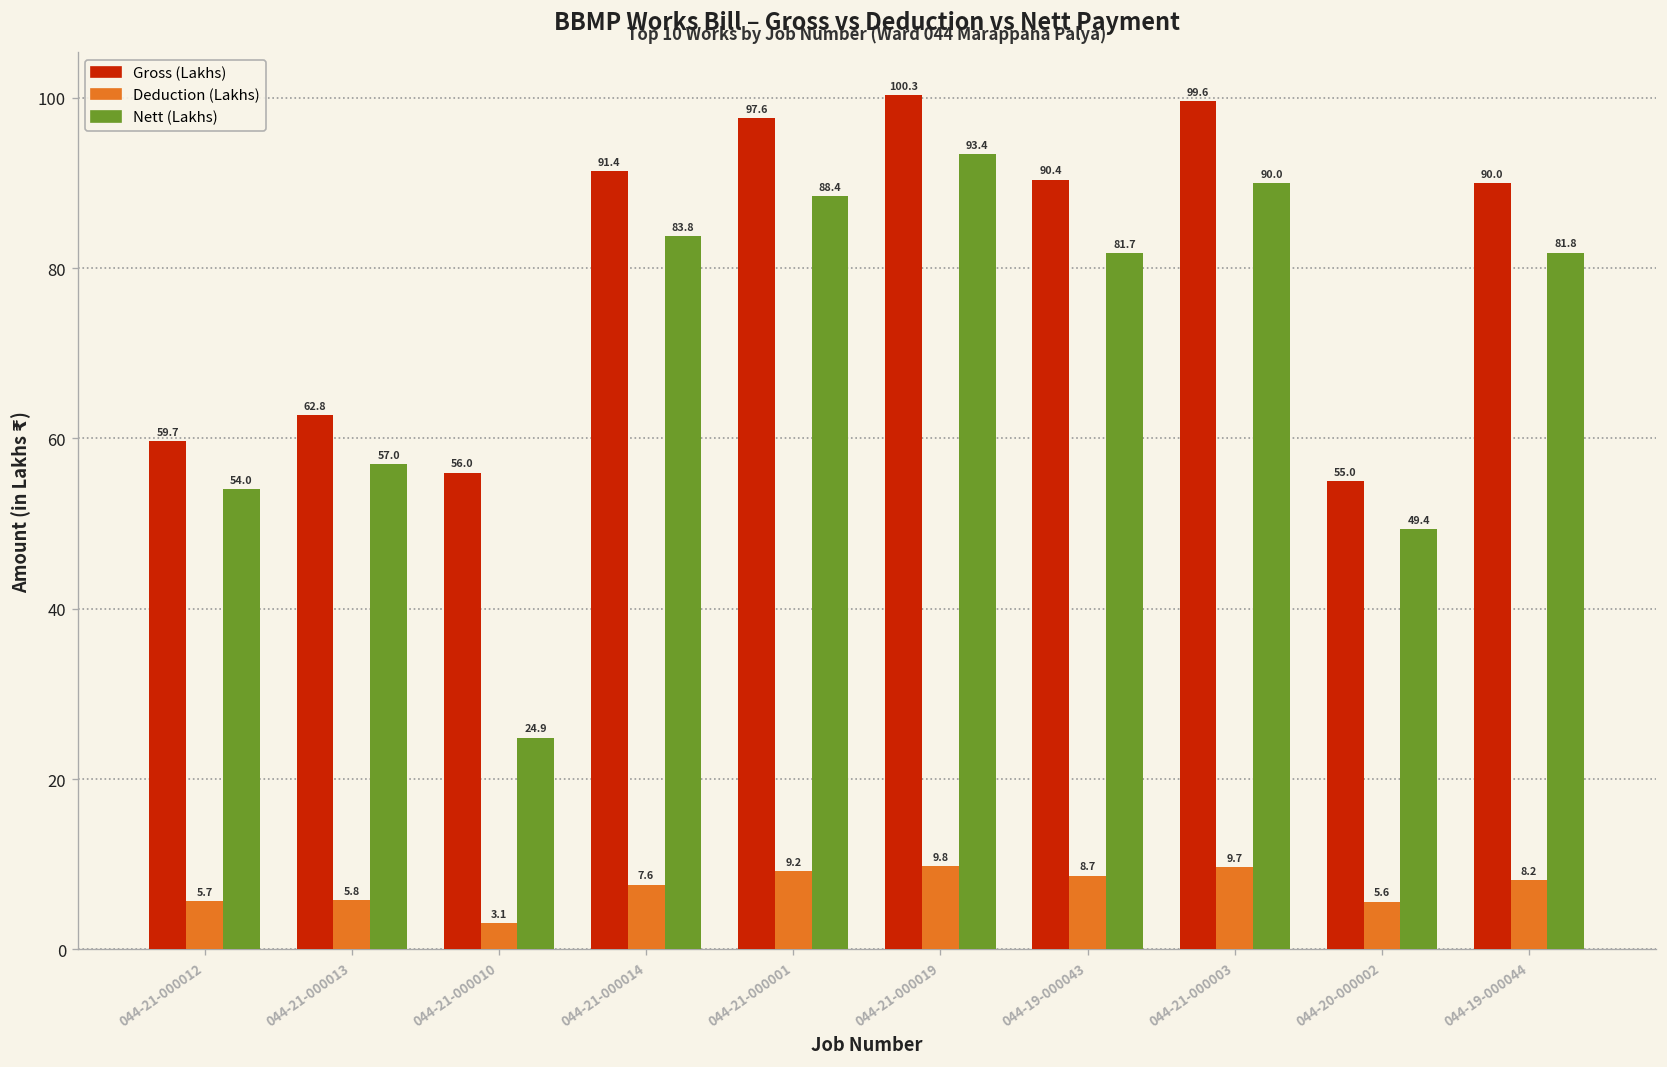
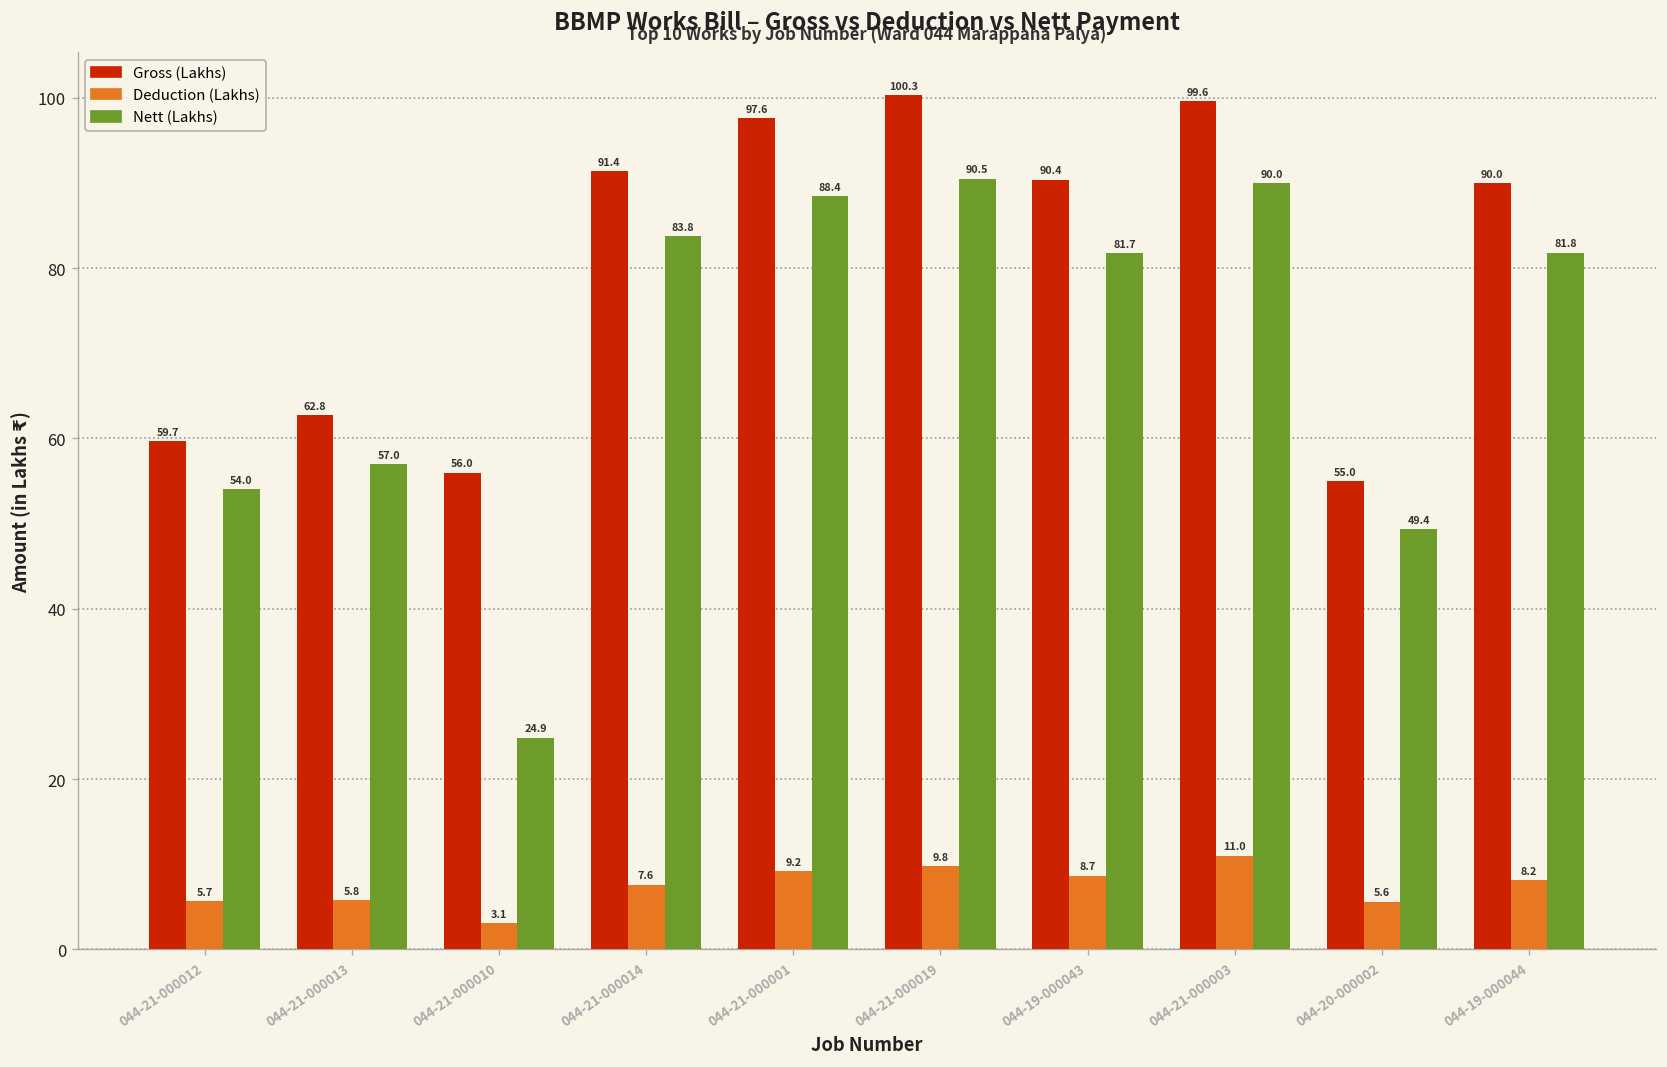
Nett (Lakhs), 044-21-000019: 93.4 -> 90.5
Deduction (Lakhs), 044-21-000003: 9.7 -> 11.0
